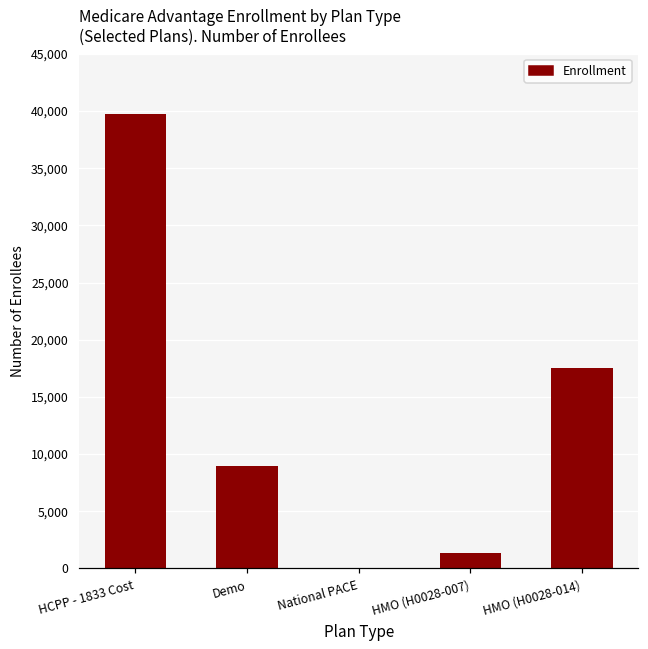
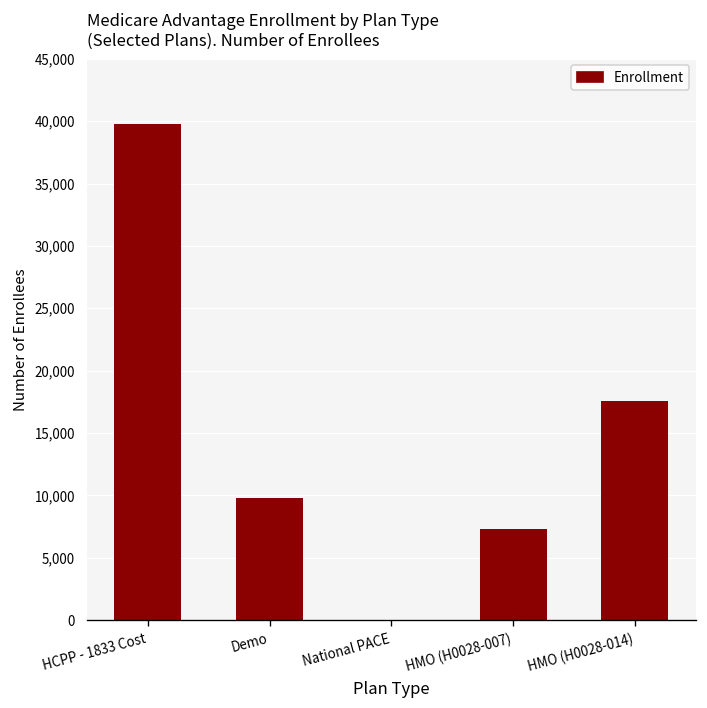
Demo: 9,000 -> 9,800
HMO (H0028-007): 1,300 -> 7,300
